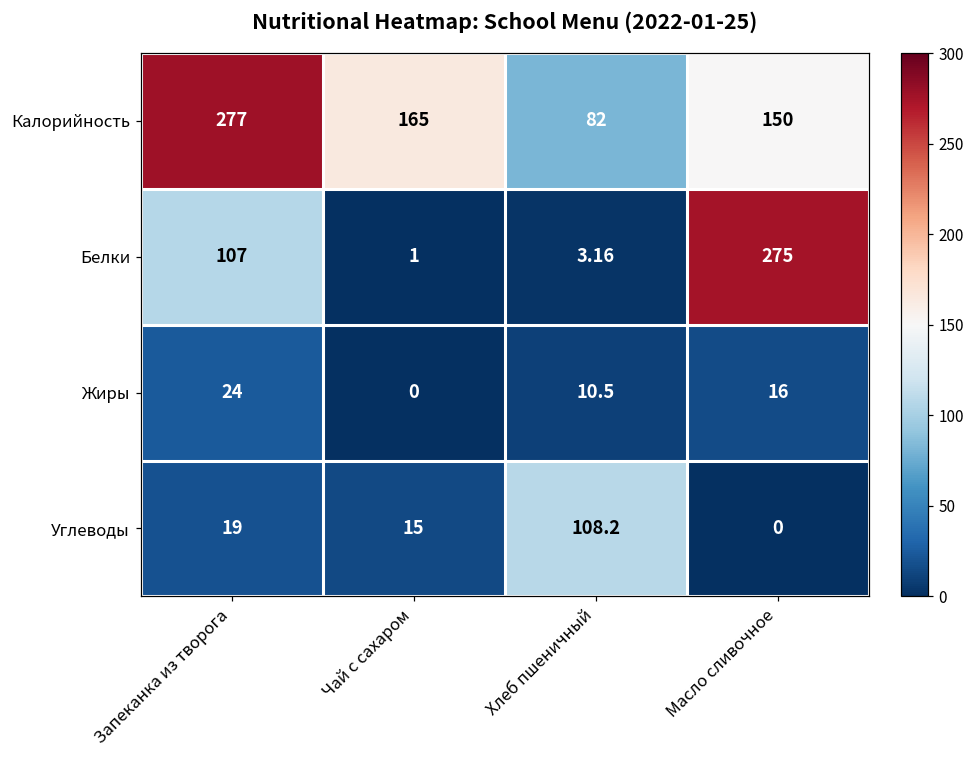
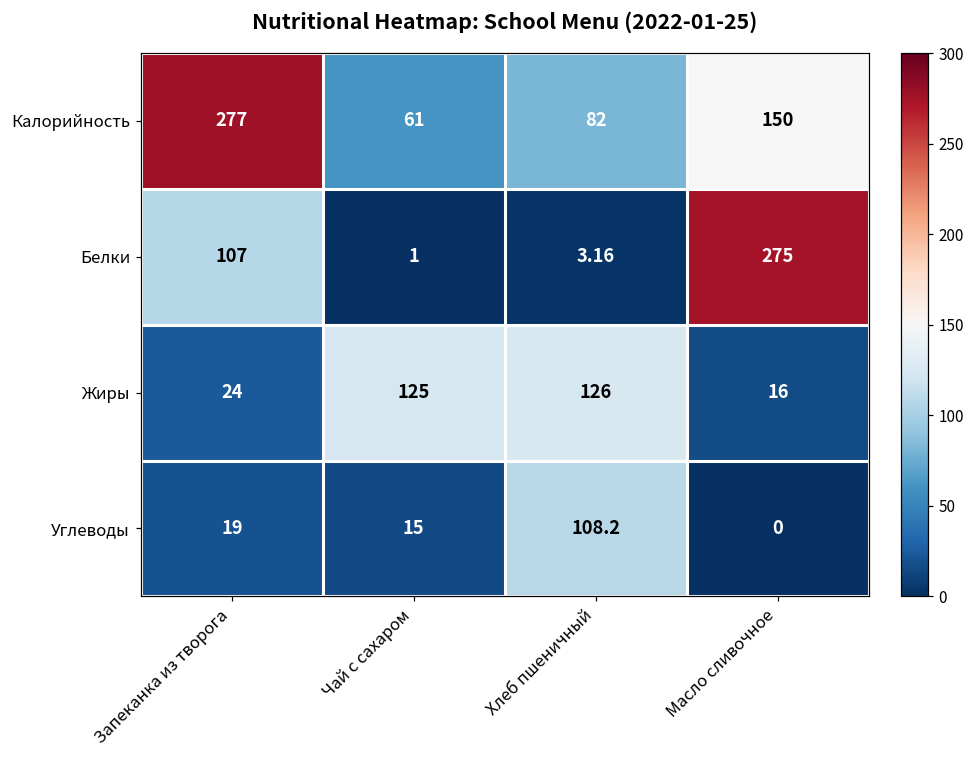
Калорийность, Чай с сахаром: 165 -> 61
Жиры, Чай с сахаром: 0 -> 125
Жиры, Хлеб пшеничный: 10.5 -> 126
